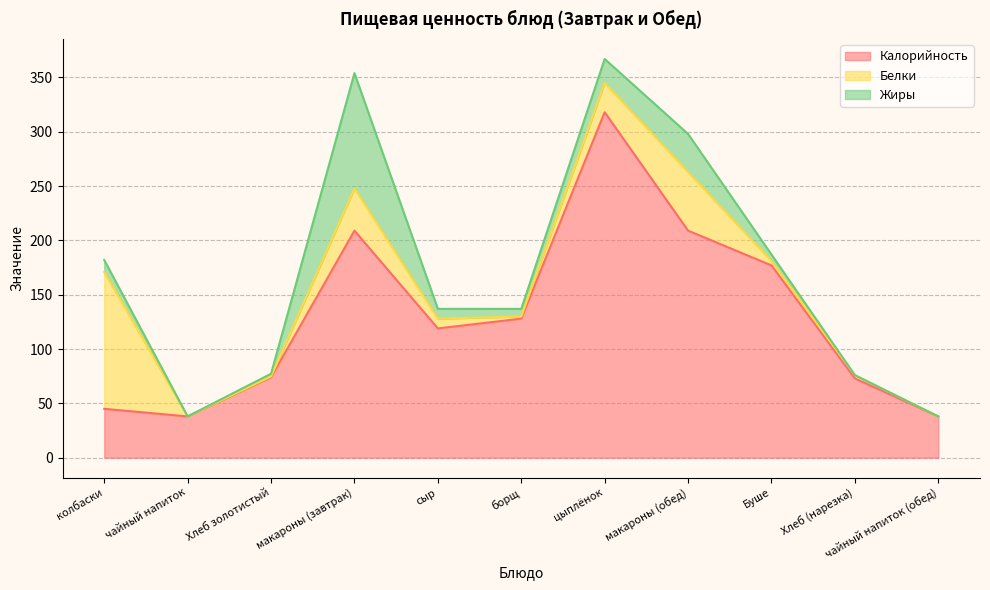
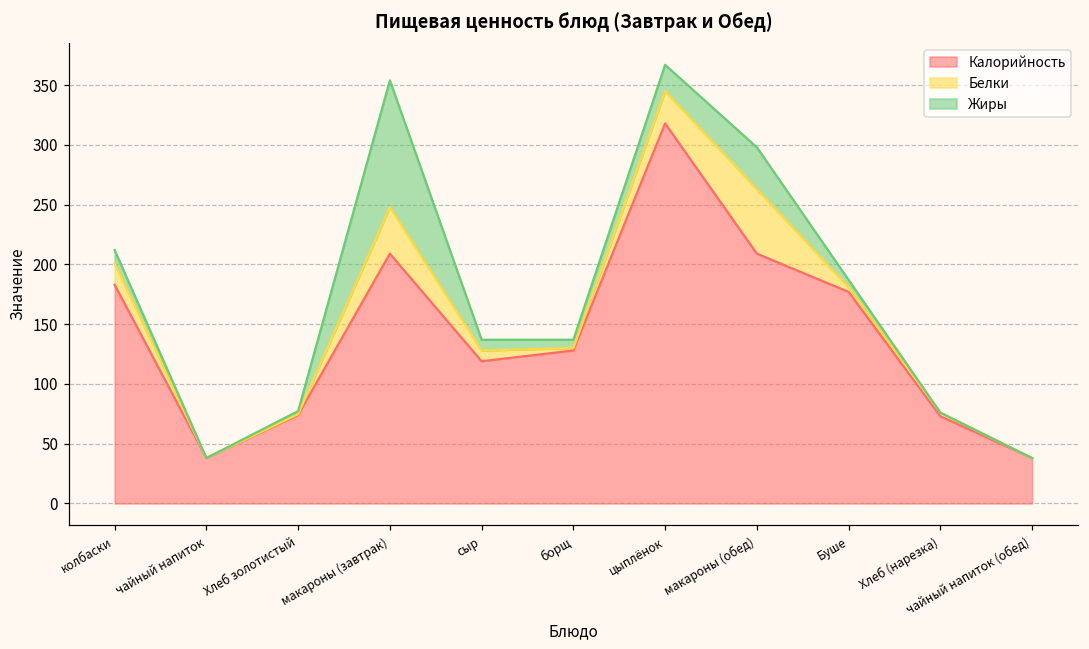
Калорийность, колбаски: 45 -> 183
Белки, колбаски: 126 -> 18
